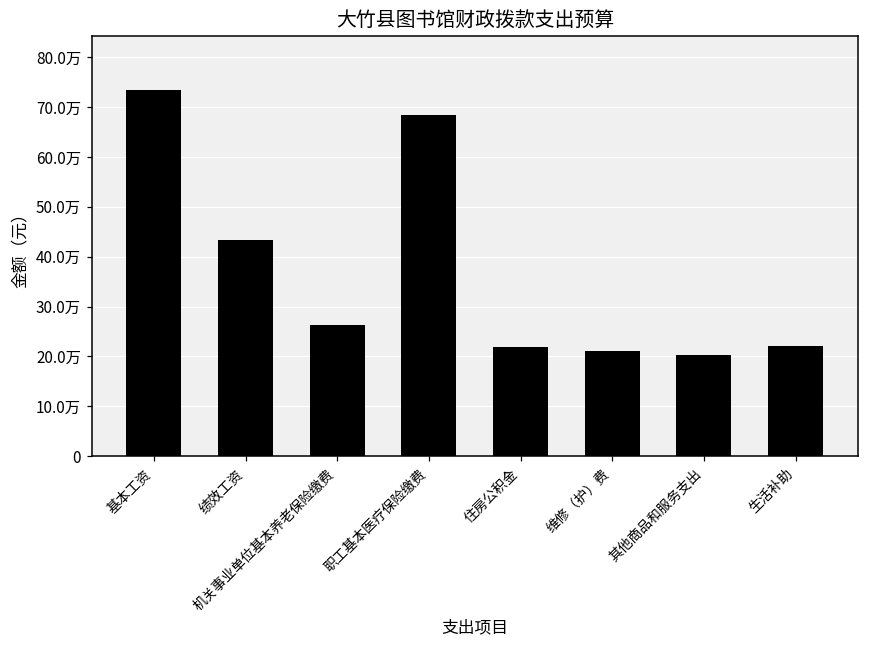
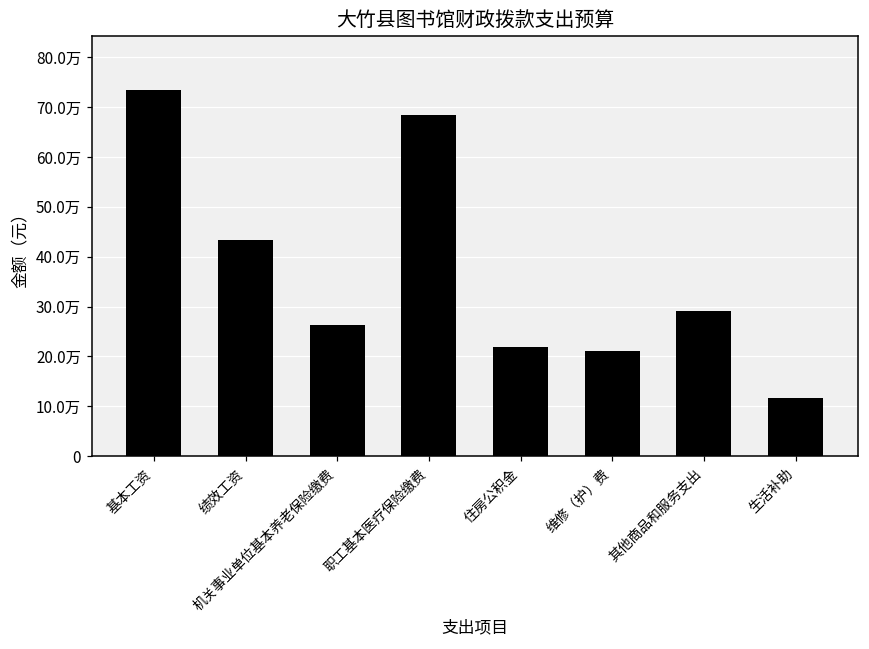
其他商品和服务支出: 20万 -> 29万
生活补助: 22万 -> 12万
